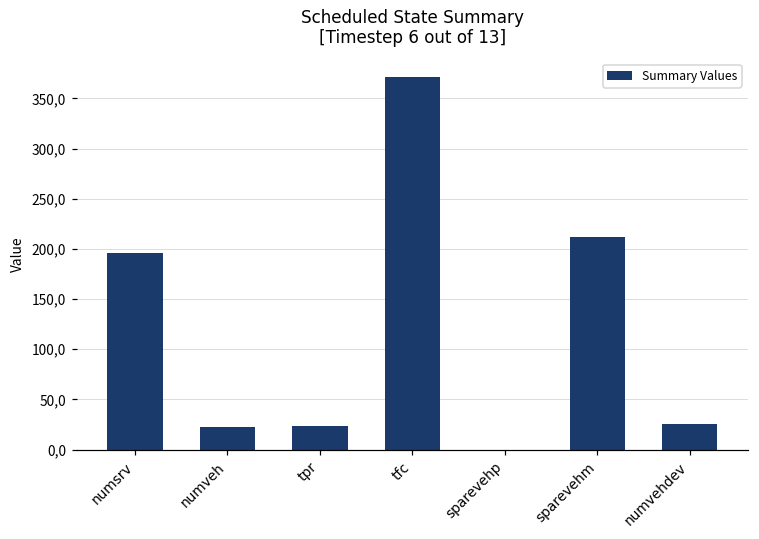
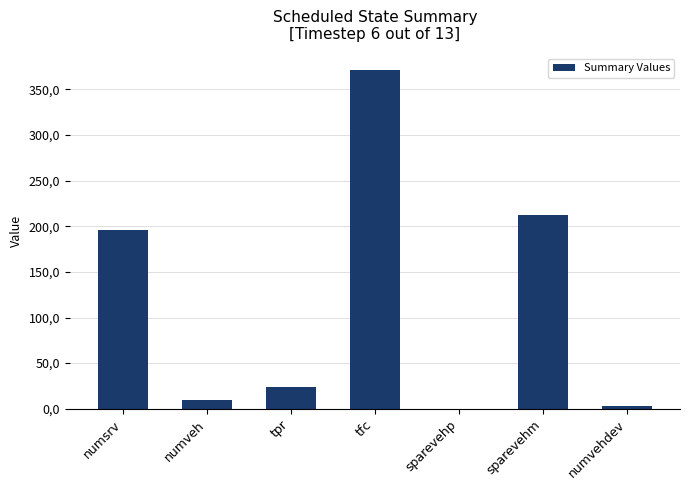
numveh: 200 -> 100
numvehdev: 300 -> 0
